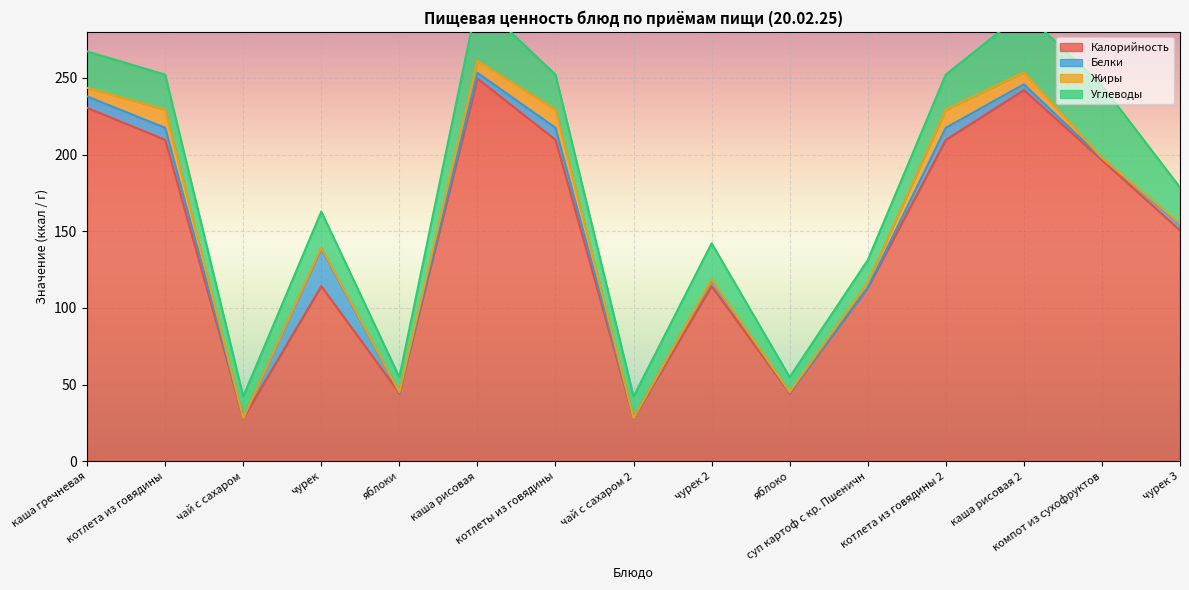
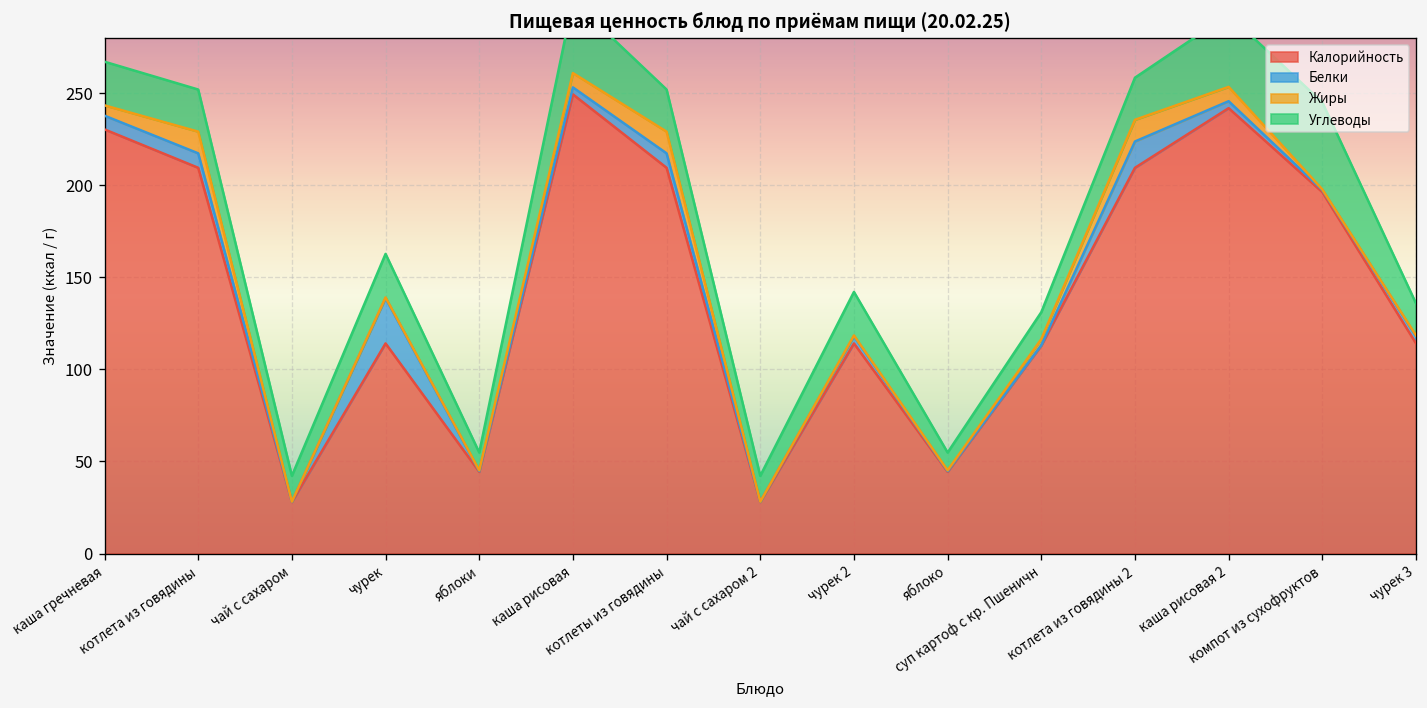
Белки, котлета из говядины 2: 8 -> 14
Калорийность, чурек 3: 151 -> 114
Углеводы, чурек 3: 24 -> 17
